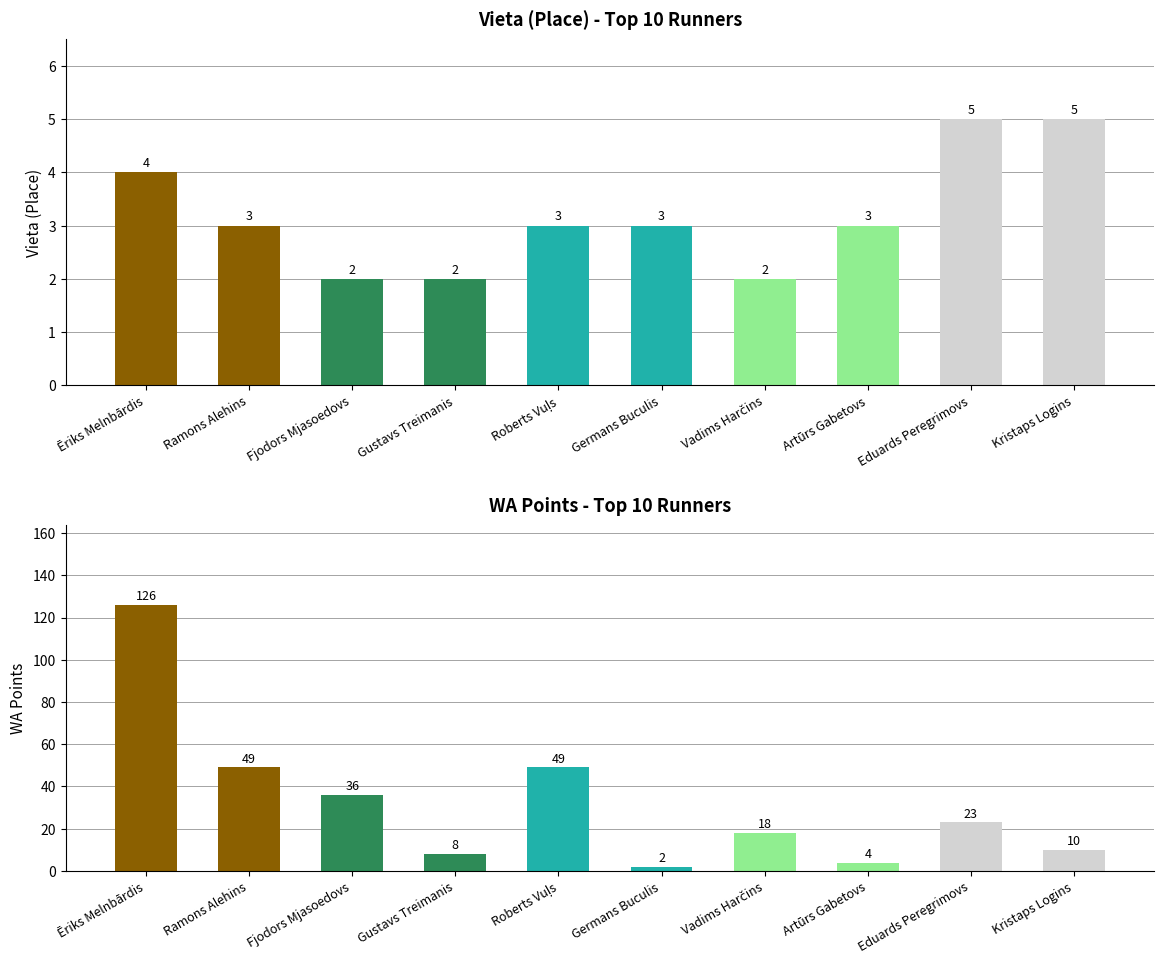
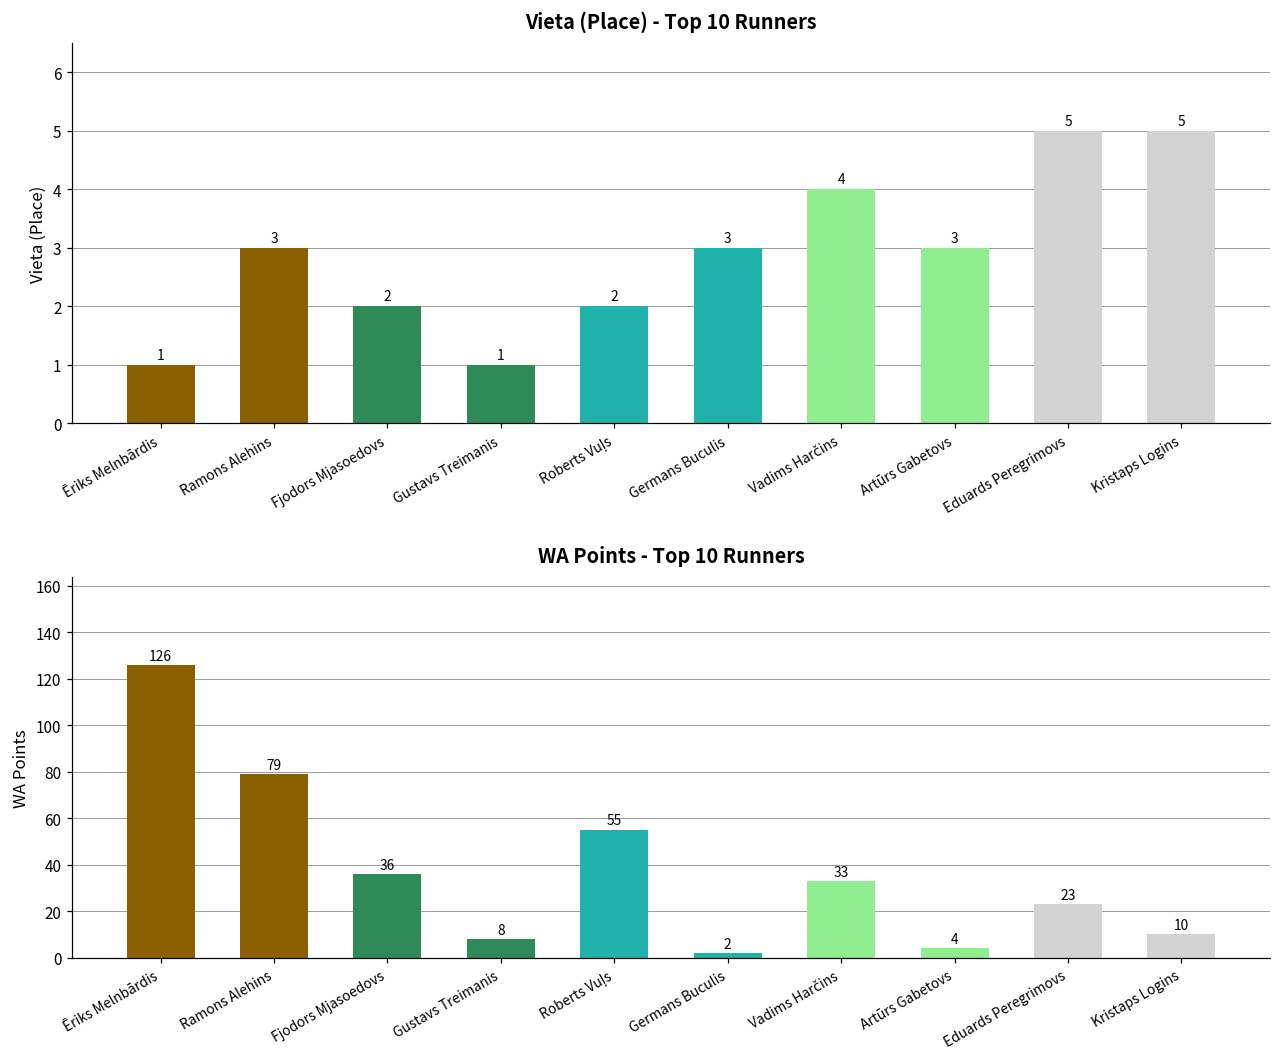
Vieta (Place) - Top 10 Runners, Ēriks Melnbārdis: 4 -> 1
Vieta (Place) - Top 10 Runners, Gustavs Treimanis: 2 -> 1
Vieta (Place) - Top 10 Runners, Roberts Vuļs: 3 -> 2
Vieta (Place) - Top 10 Runners, Vadims Harčins: 2 -> 4
WA Points - Top 10 Runners, Ramons Alehins: 49 -> 79
WA Points - Top 10 Runners, Roberts Vuļs: 49 -> 55
WA Points - Top 10 Runners, Vadims Harčins: 18 -> 33
